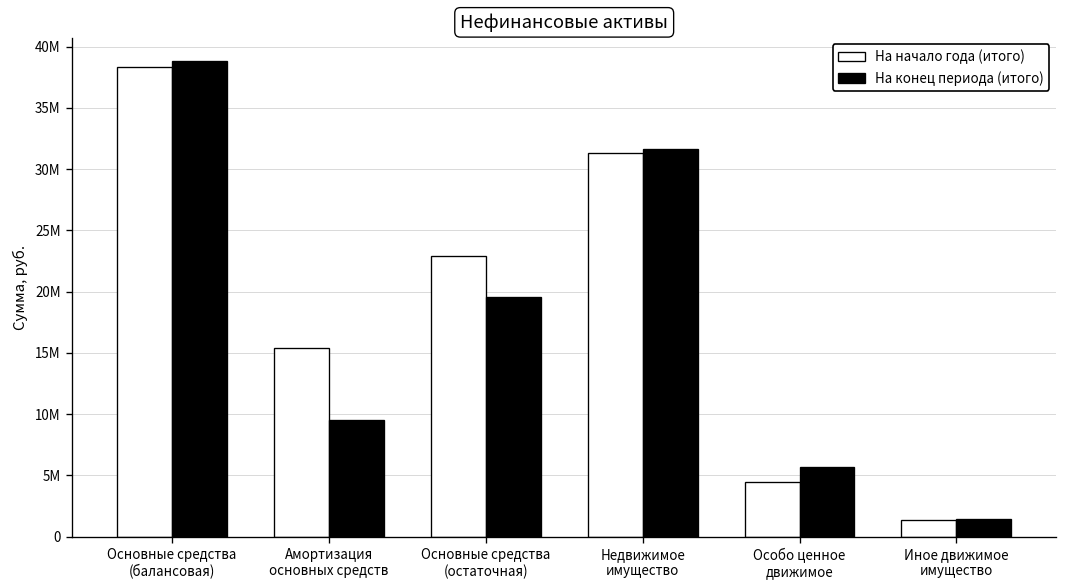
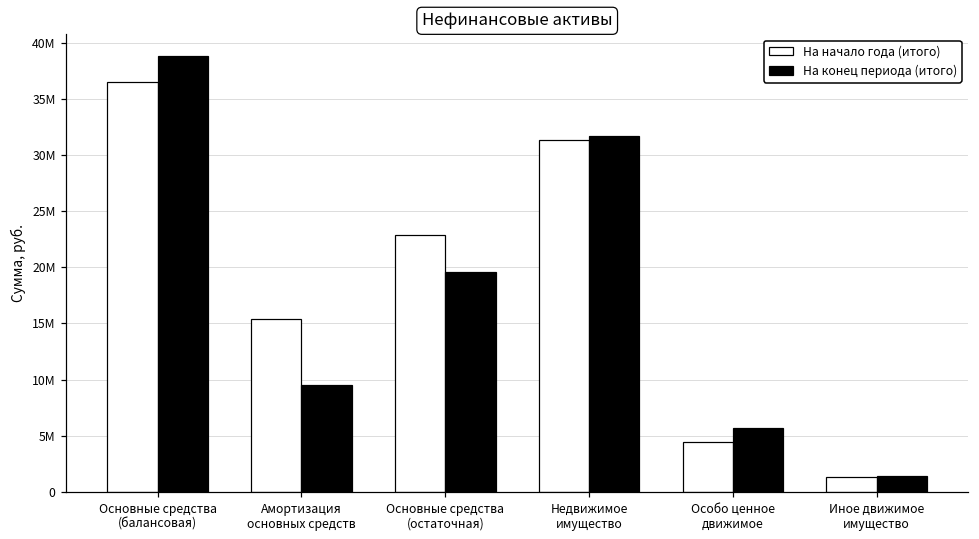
На начало года (итого), Основные средства (балансовая): 38300000 -> 36500000
